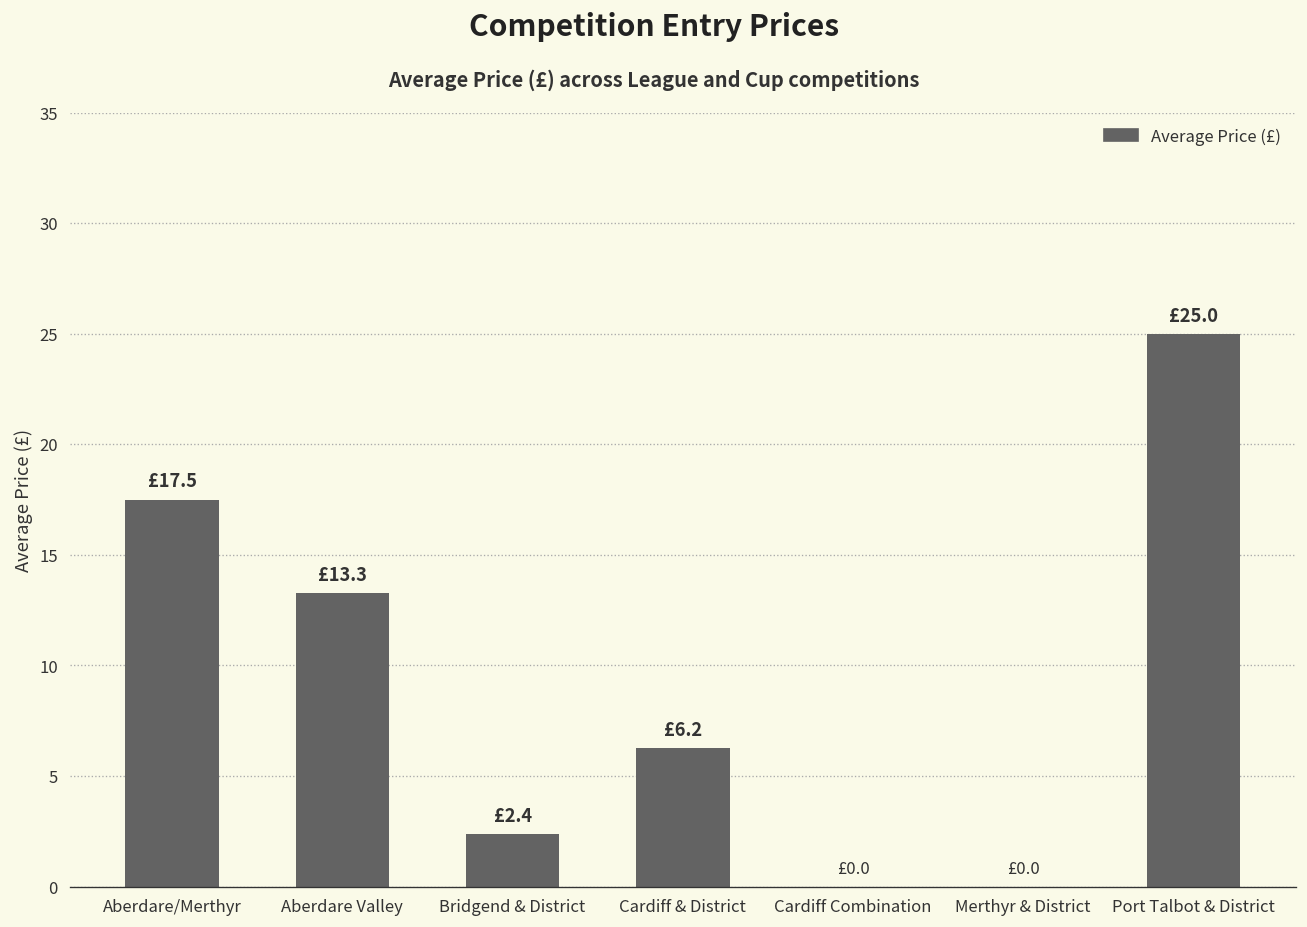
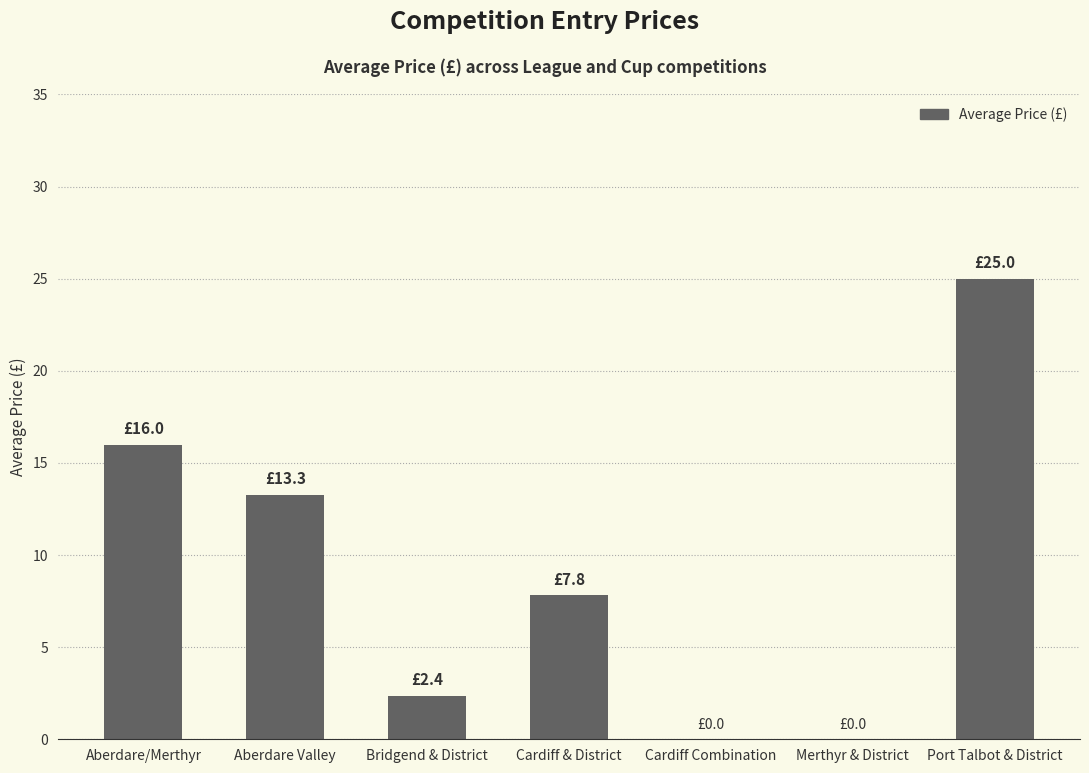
Aberdare/Merthyr: £17.5 -> £16.0
Cardiff & District: £6.2 -> £7.8
